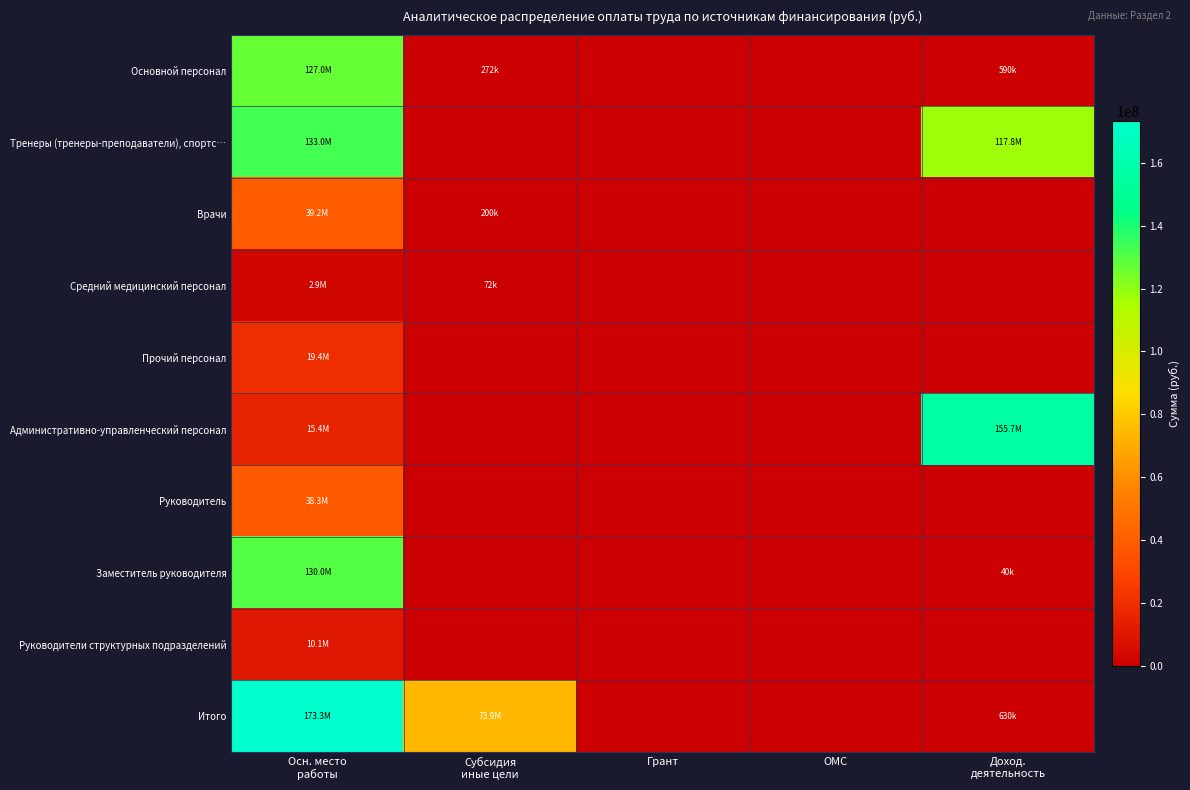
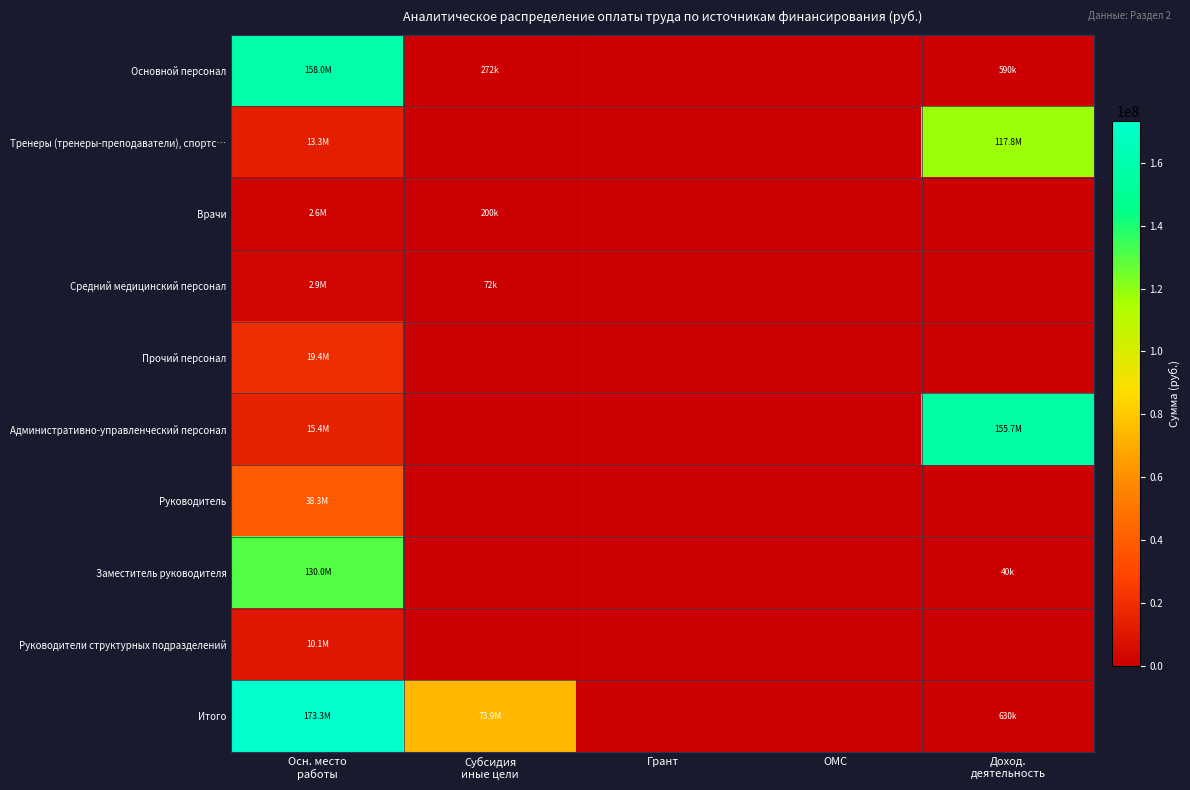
Основной персонал, Осн. место работы: 127.0M -> 158.0M
Тренеры (тренеры-преподаватели), спортс…, Осн. место работы: 133.0M -> 13.3M
Врачи, Осн. место работы: 39.2M -> 2.6M
